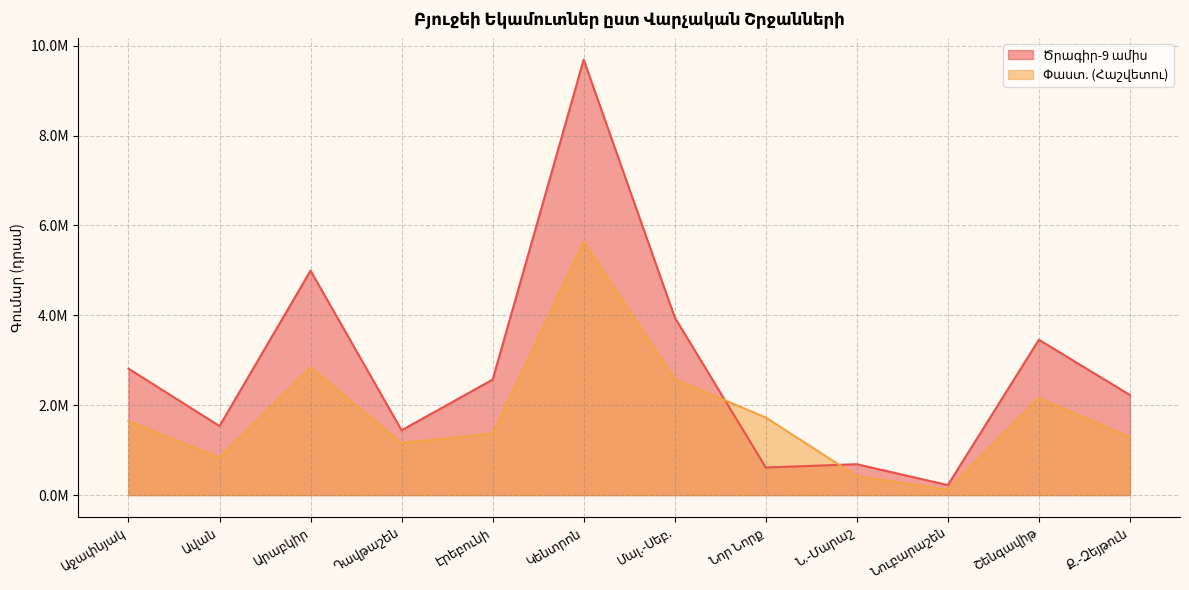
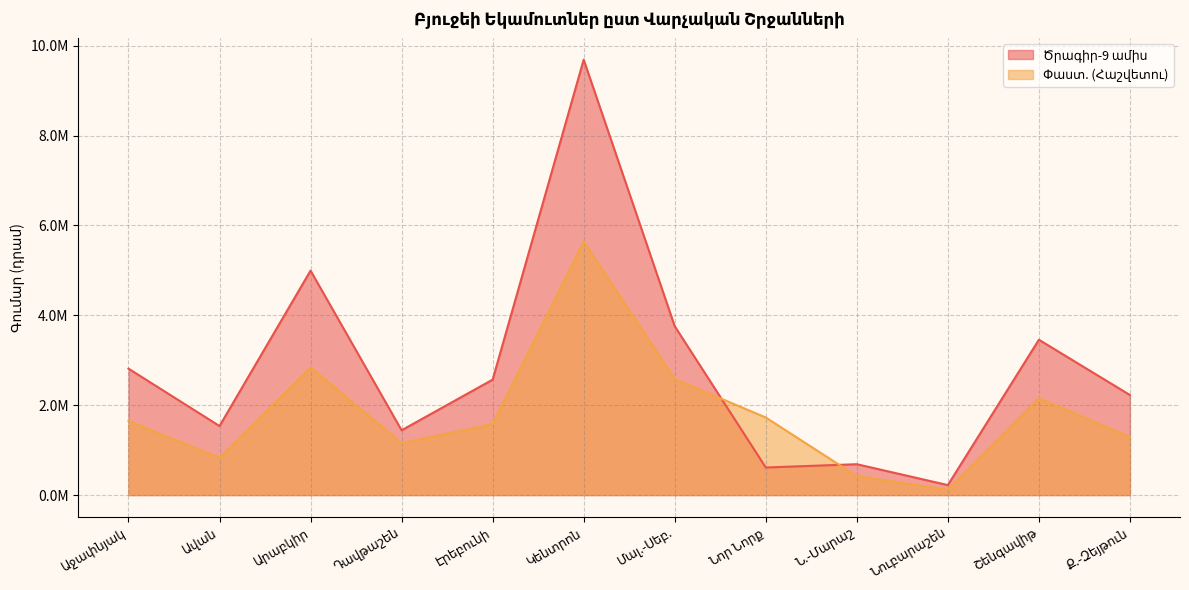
Փաստ. (Հաշվետու), Էրեբունի: 1400000 -> 1600000
Ծրագիր-9 ամիս, Մալ.-Սեբ.: 4000000 -> 3800000
